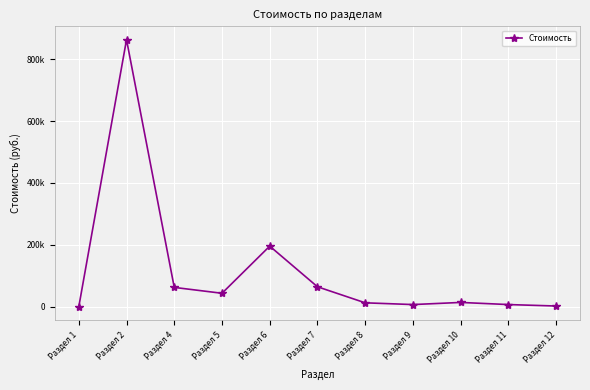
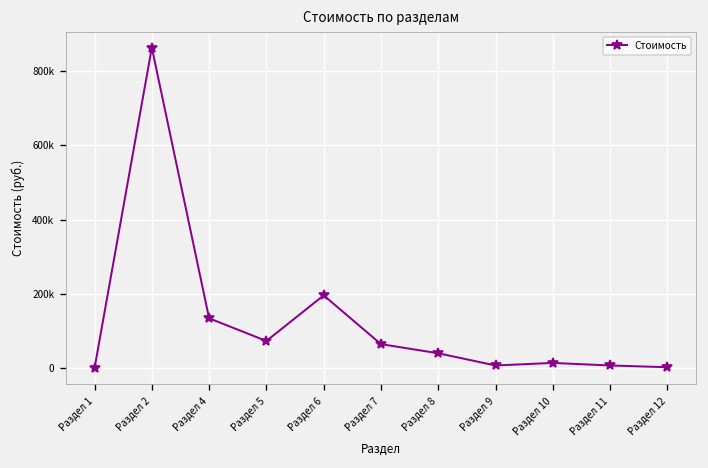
Раздел 4: 60000 -> 130000
Раздел 5: 40000 -> 70000
Раздел 8: 10000 -> 40000
